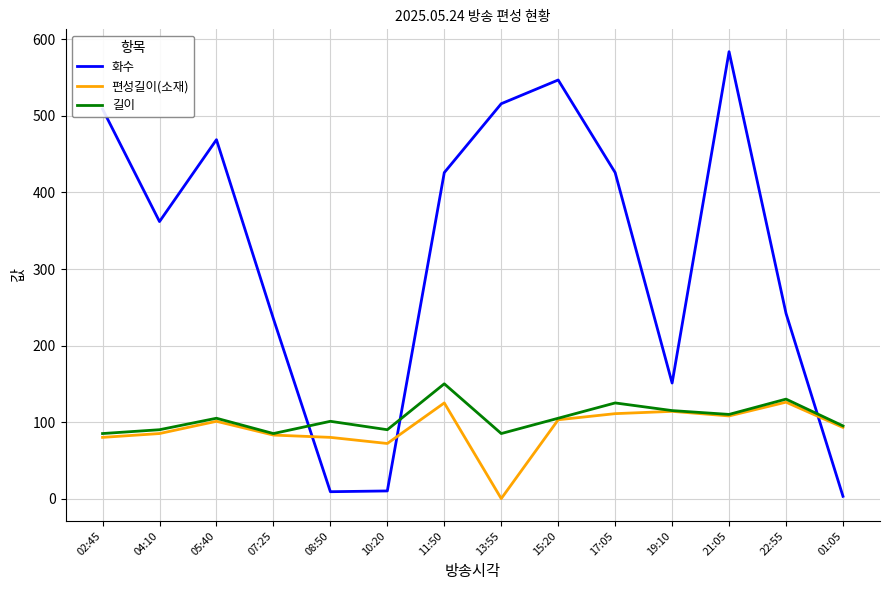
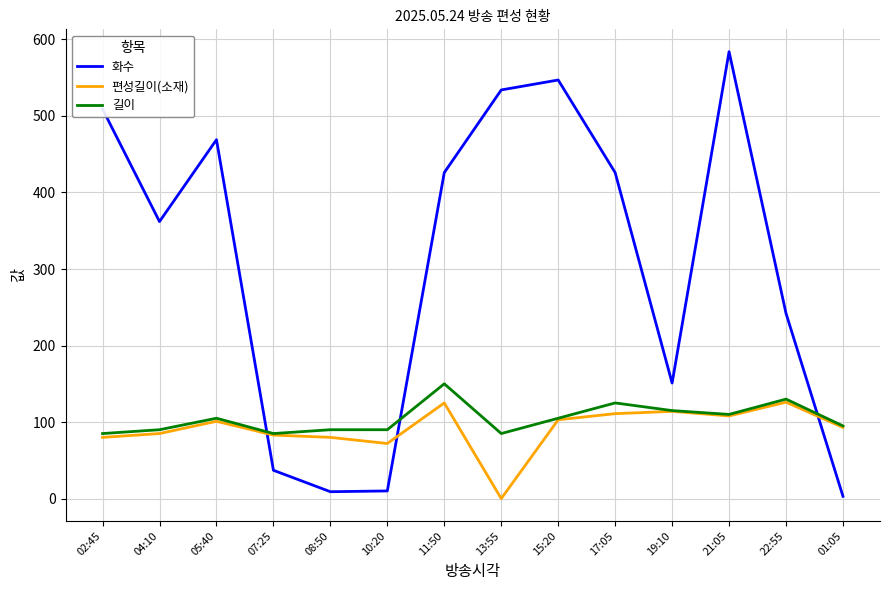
화수, 07:25: 240 -> 40
길이, 08:50: 100 -> 90
화수, 13:55: 520 -> 530
